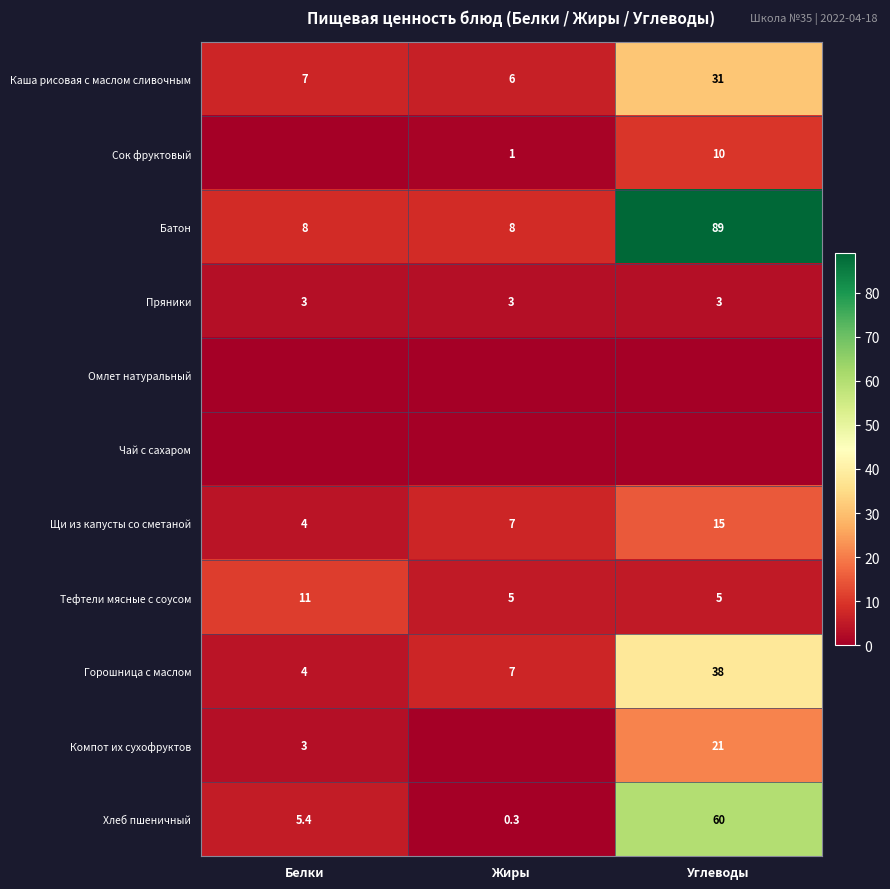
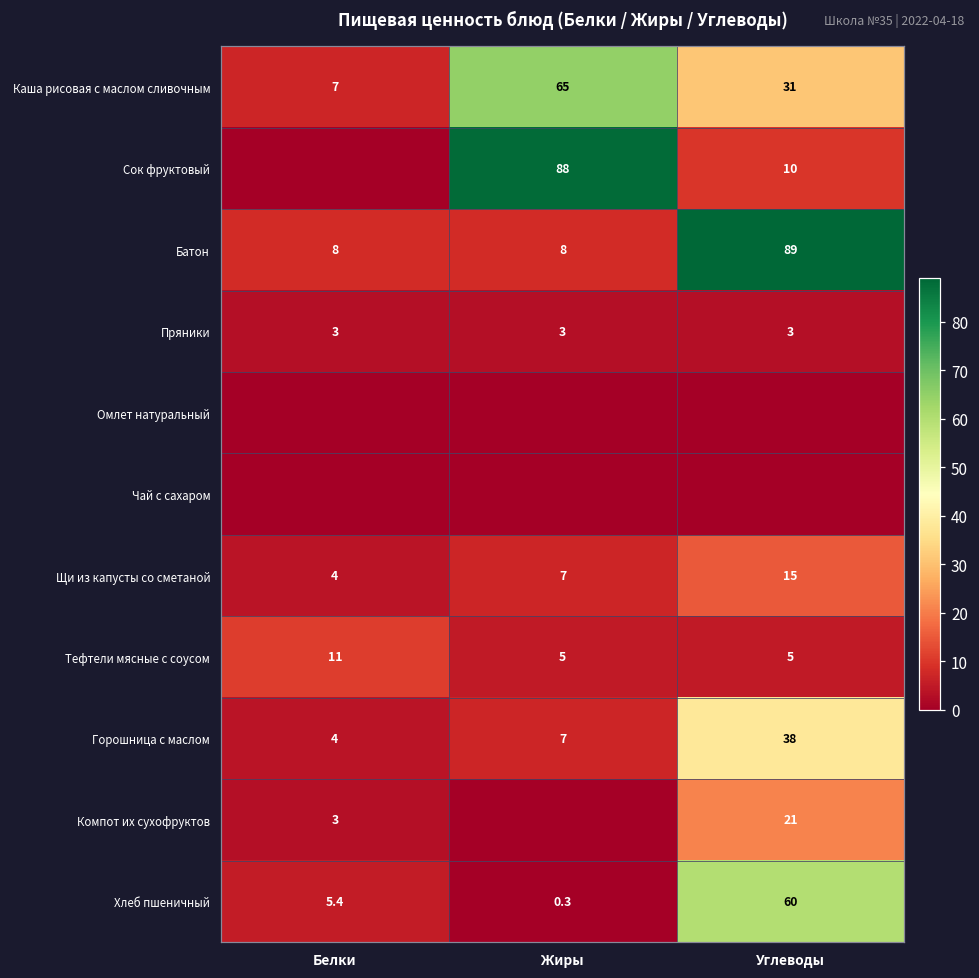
Каша рисовая с маслом сливочным, Жиры: 6 -> 65
Сок фруктовый, Жиры: 1 -> 88
